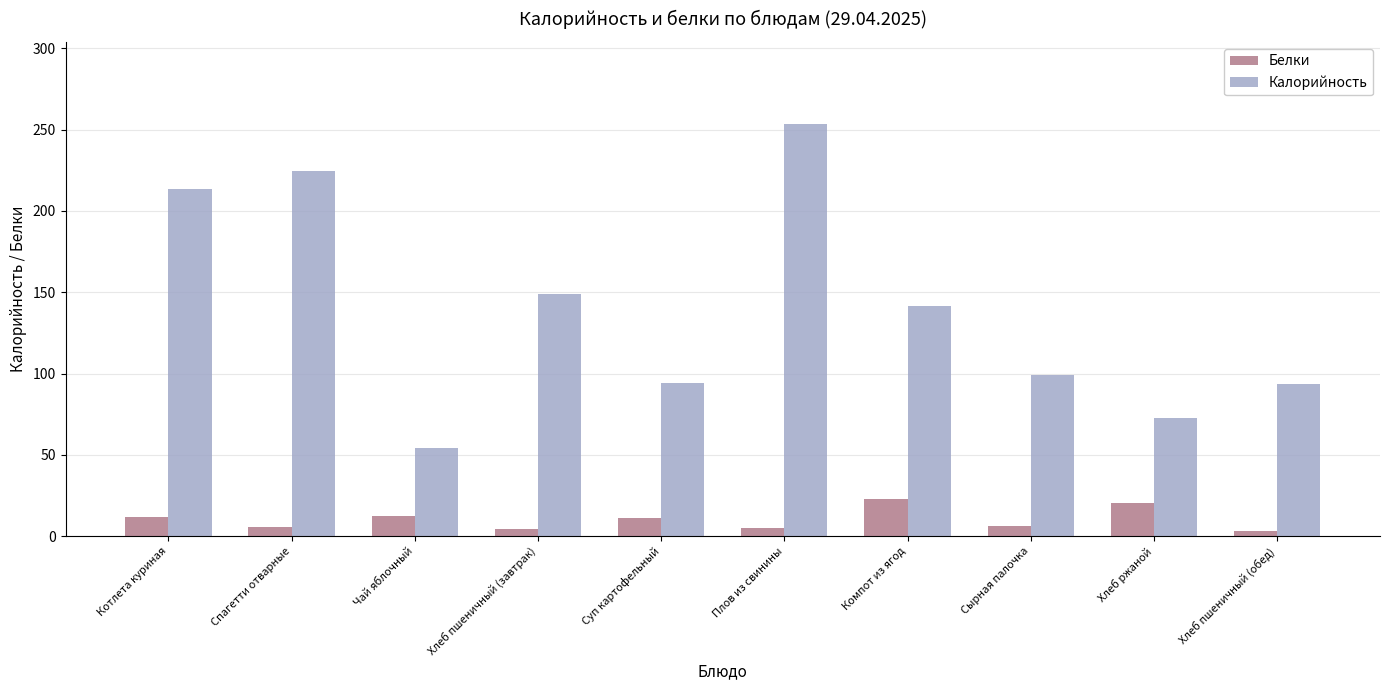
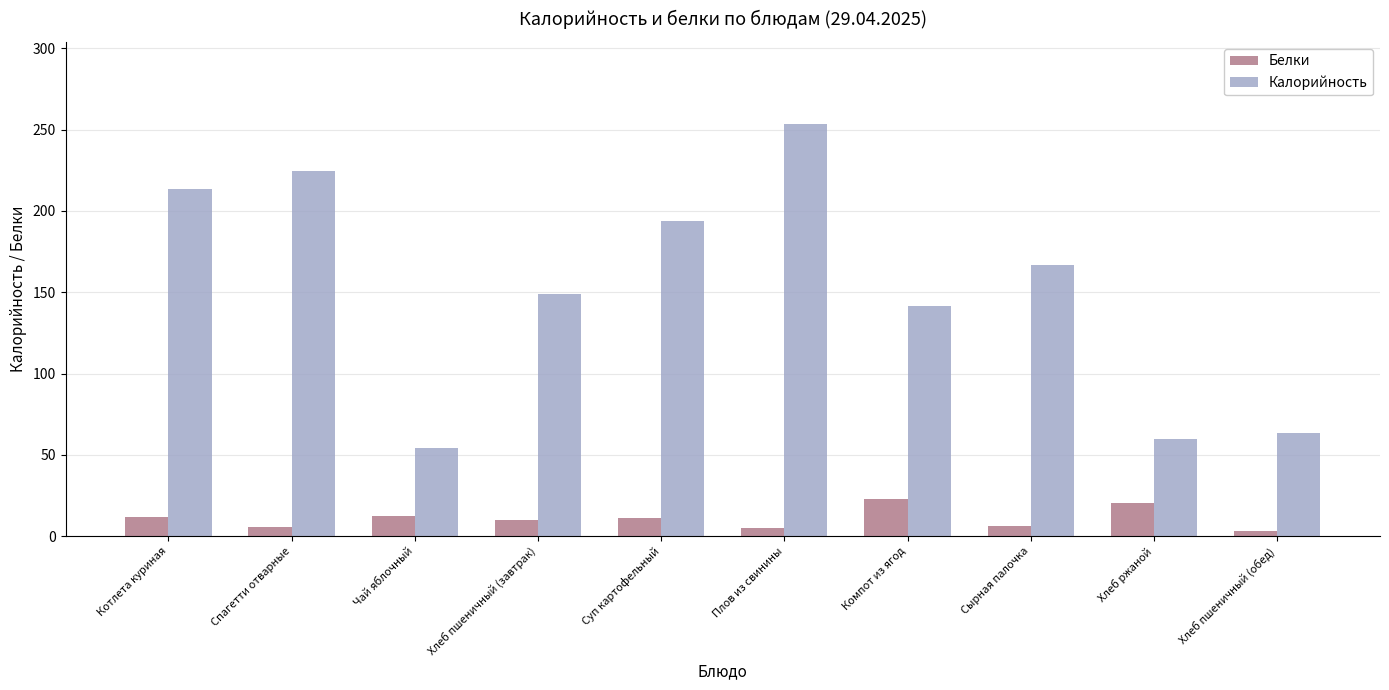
Белки, Хлеб пшеничный (завтрак): 5 -> 10
Калорийность, Суп картофельный: 94 -> 194
Калорийность, Сырная палочка: 99 -> 167
Калорийность, Хлеб ржаной: 72 -> 59
Калорийность, Хлеб пшеничный (обед): 94 -> 63
